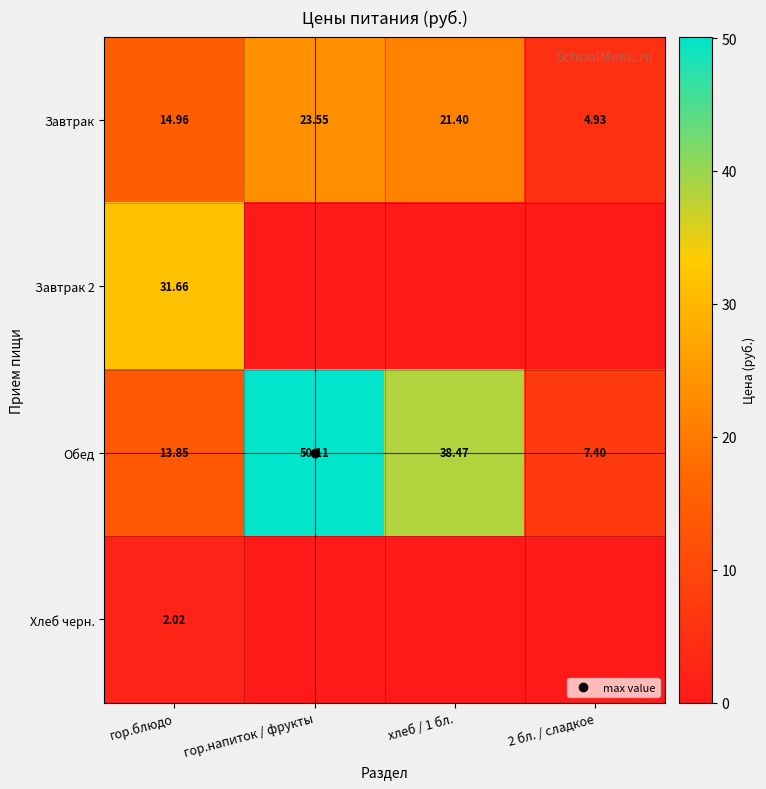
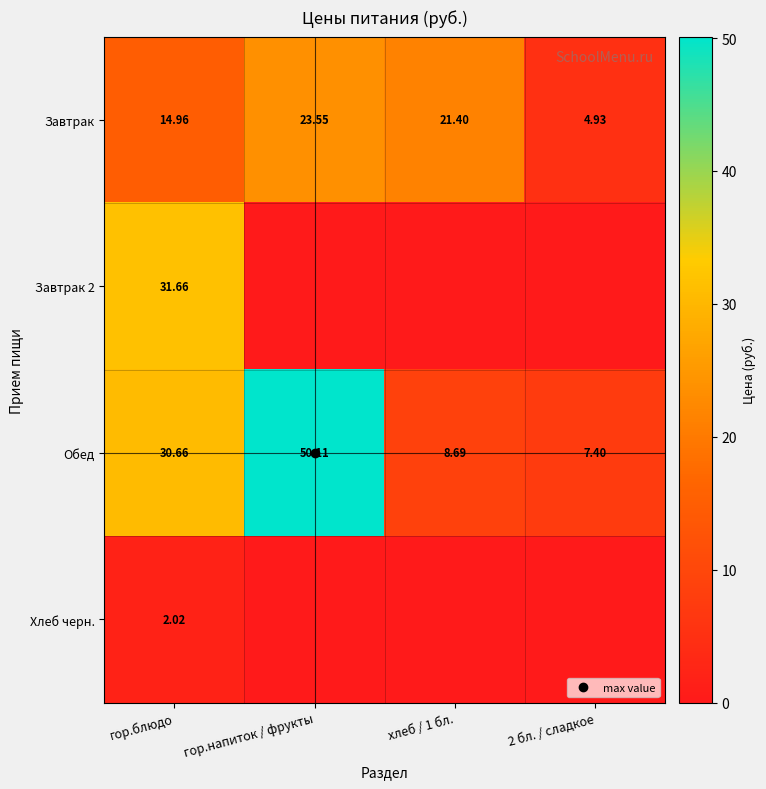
Обед, гор.блюдо: 13.85 -> 30.66
Обед, хлеб / 1 бл.: 38.47 -> 8.69
